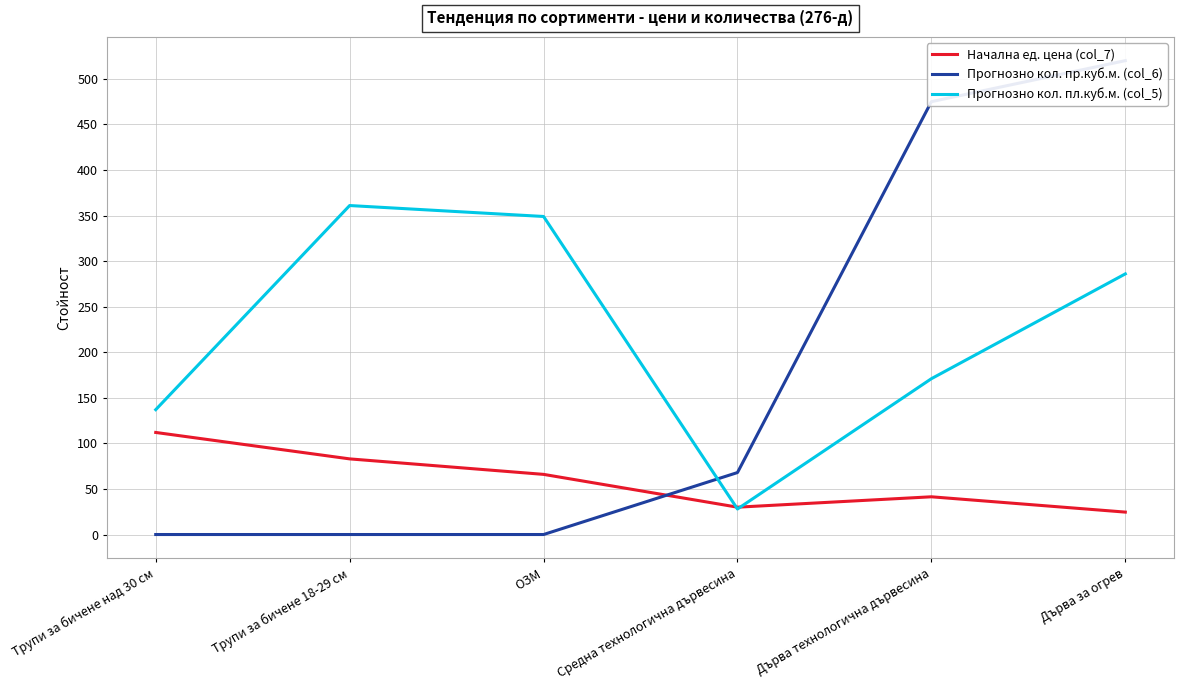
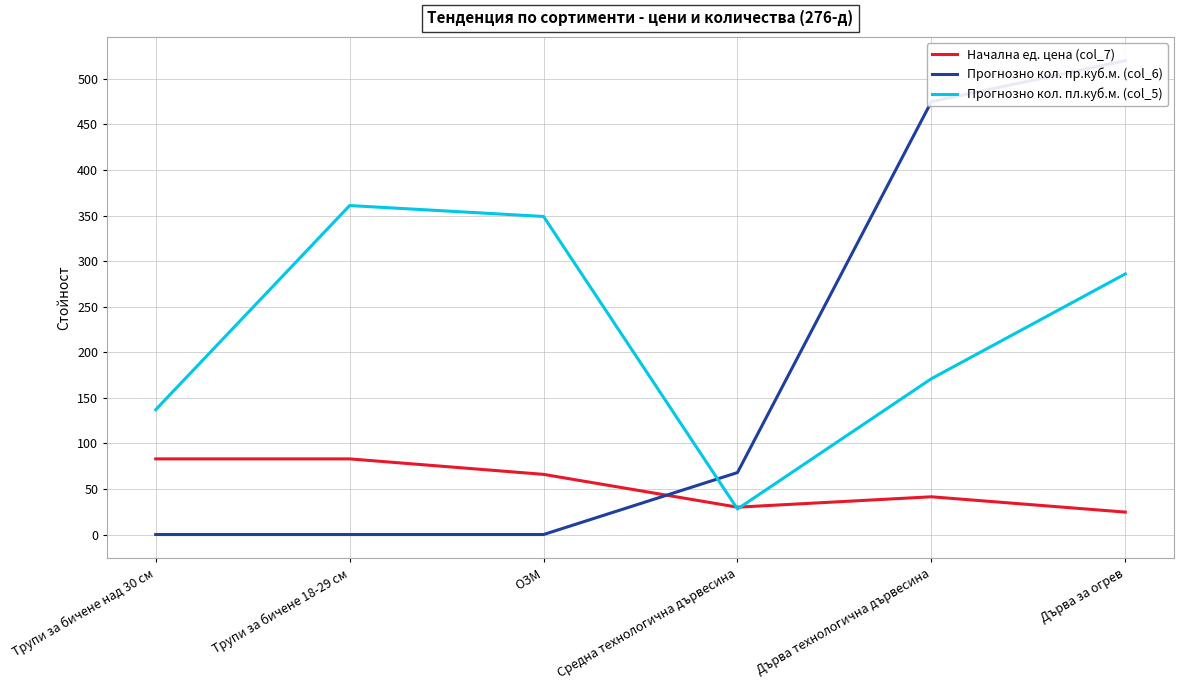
Начална ед. цена (col_7), Трупи за бичене над 30 см: 110 -> 80
